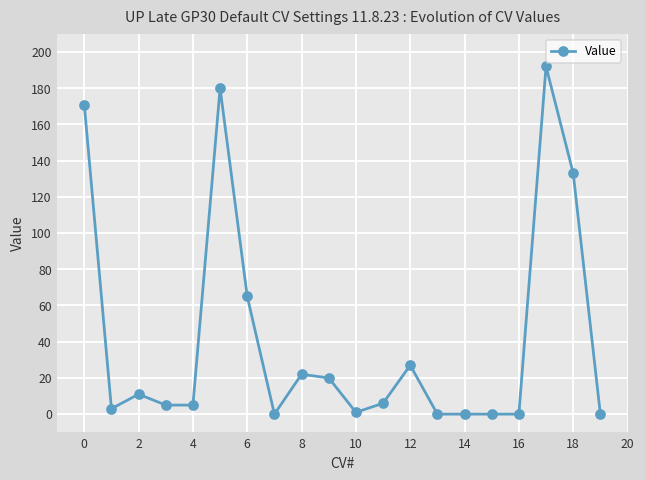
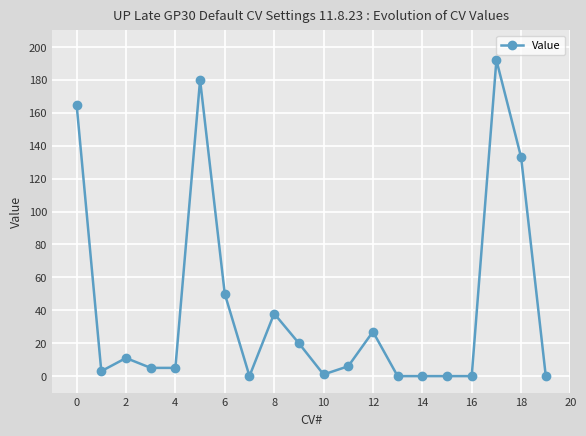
0: 171 -> 165
6: 65 -> 50
8: 22 -> 38
